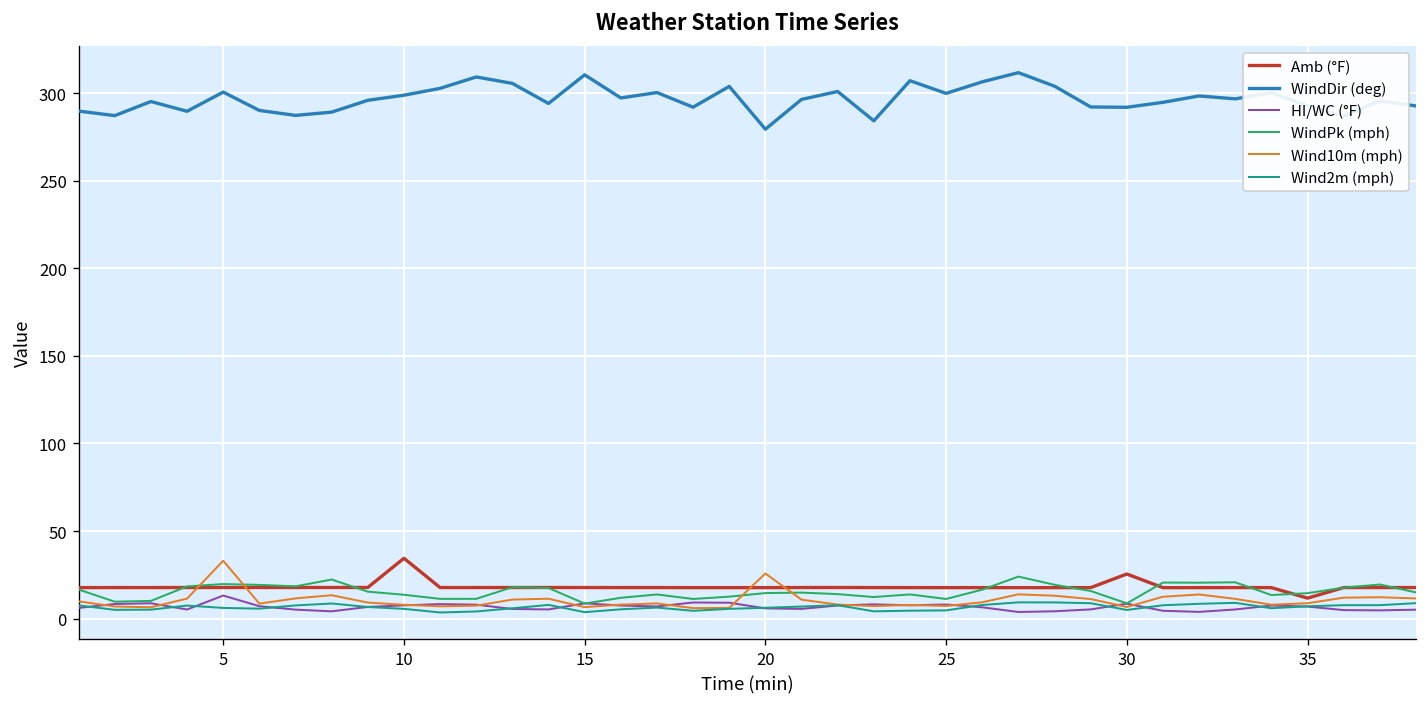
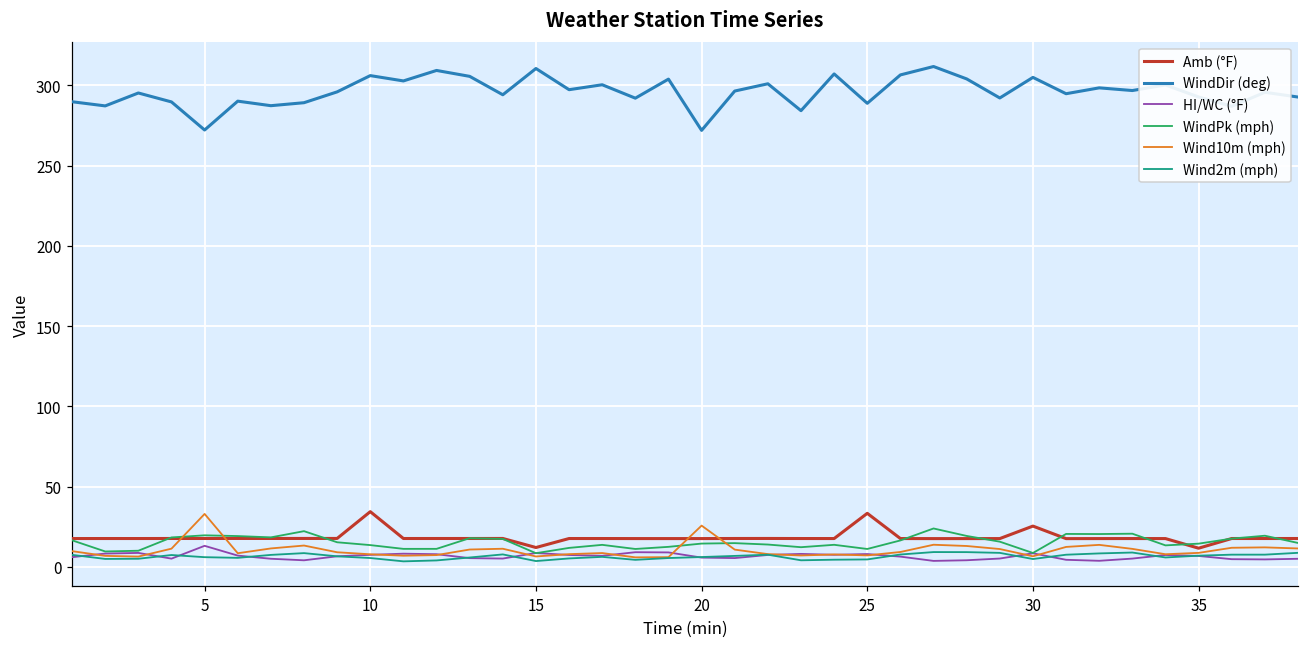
WindDir (deg), 5: 301 -> 272
WindDir (deg), 10: 299 -> 306
Amb (°F), 15: 18 -> 12
WindDir (deg), 20: 279 -> 272
Amb (°F), 25: 18 -> 33
WindDir (deg), 25: 300 -> 289
WindDir (deg), 30: 292 -> 305
